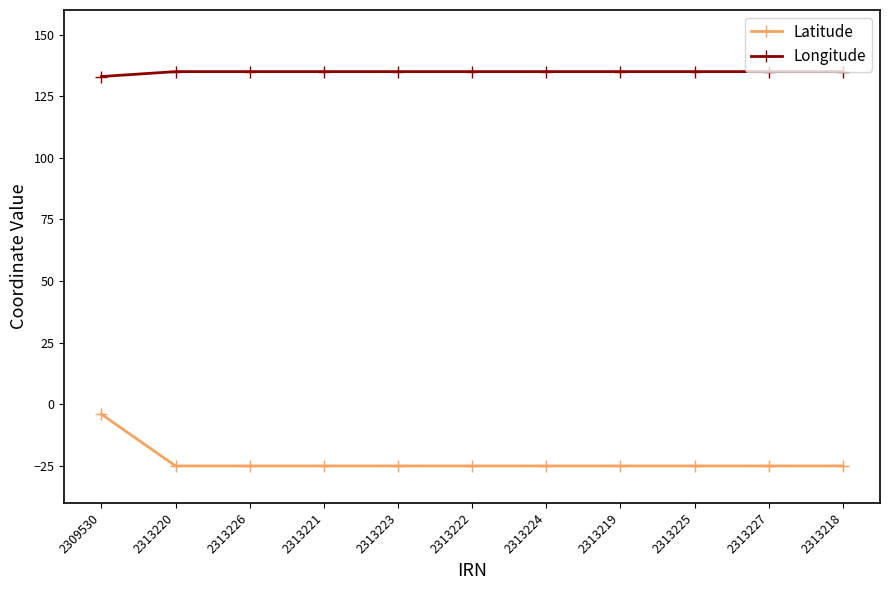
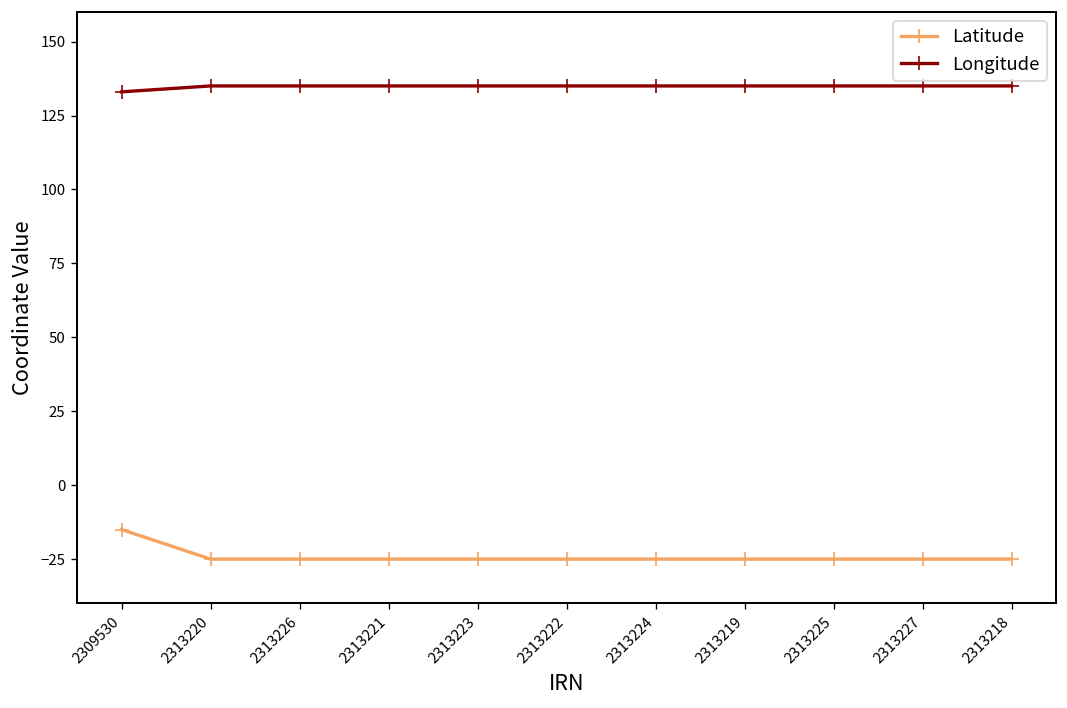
Latitude, 2309530: -4 -> -15
